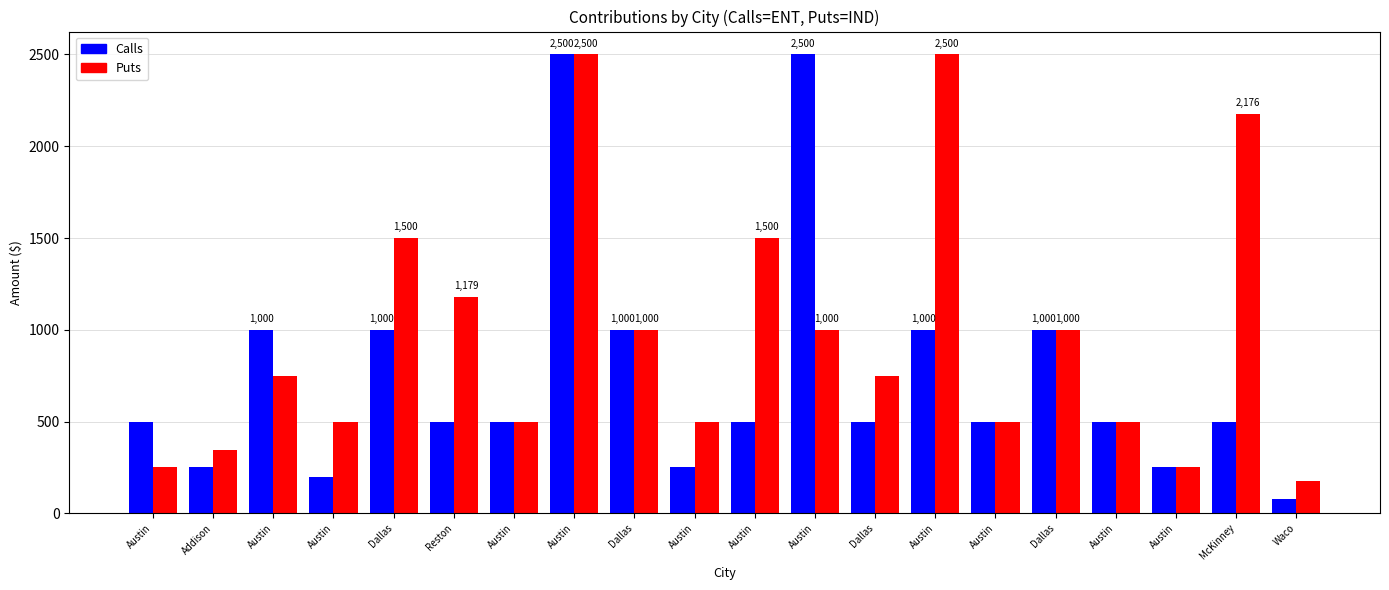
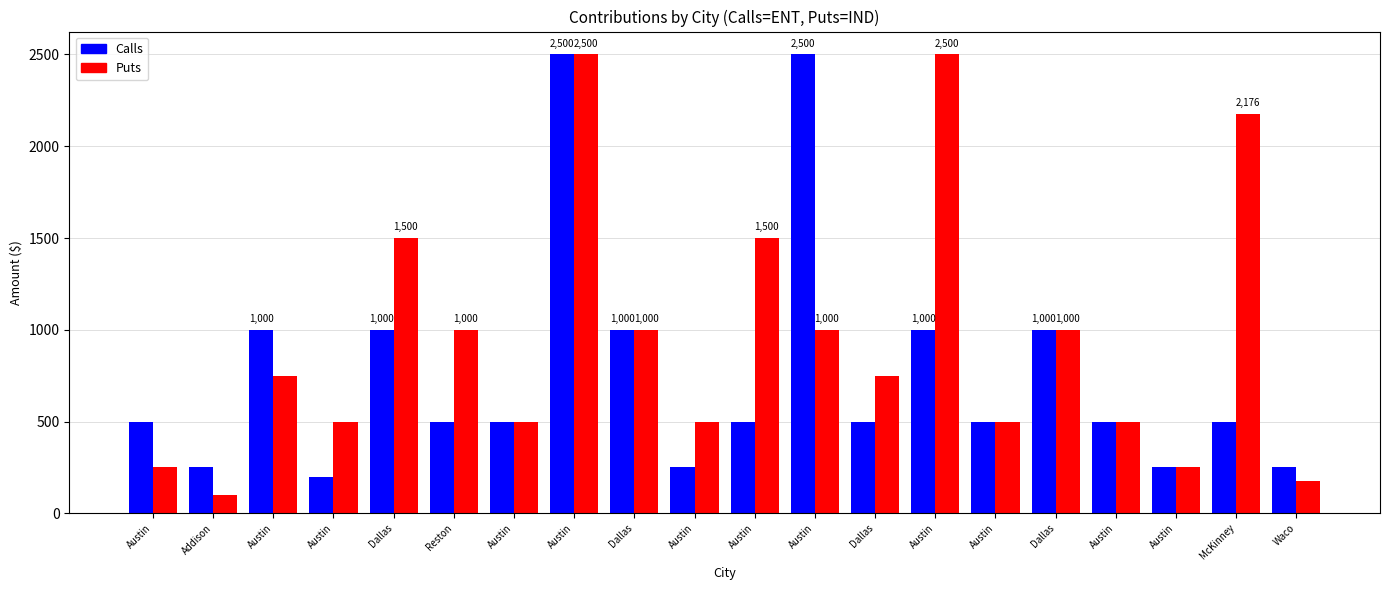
Puts, Addison: 350 -> 100
Puts, Reston: 1,179 -> 1,000
Calls, Waco: 80 -> 250
